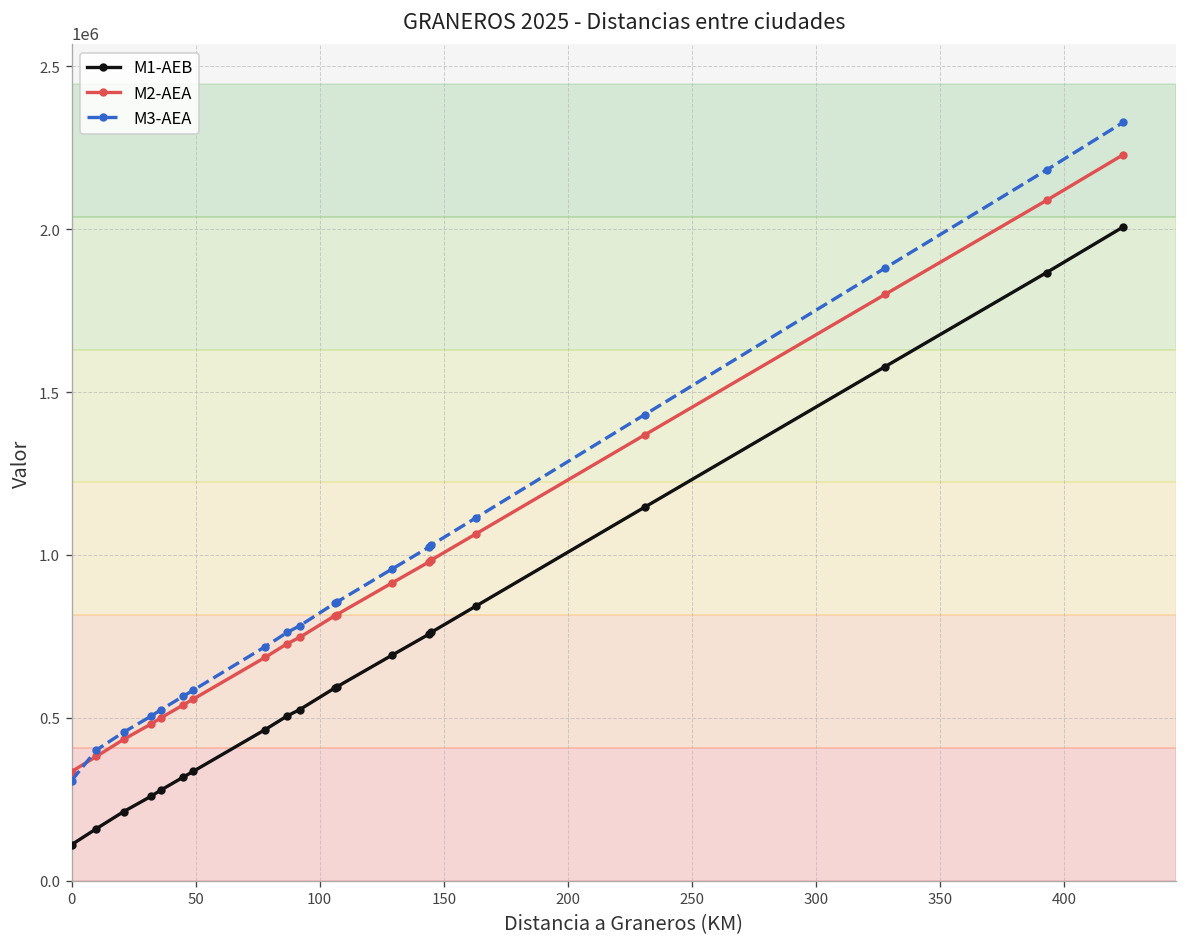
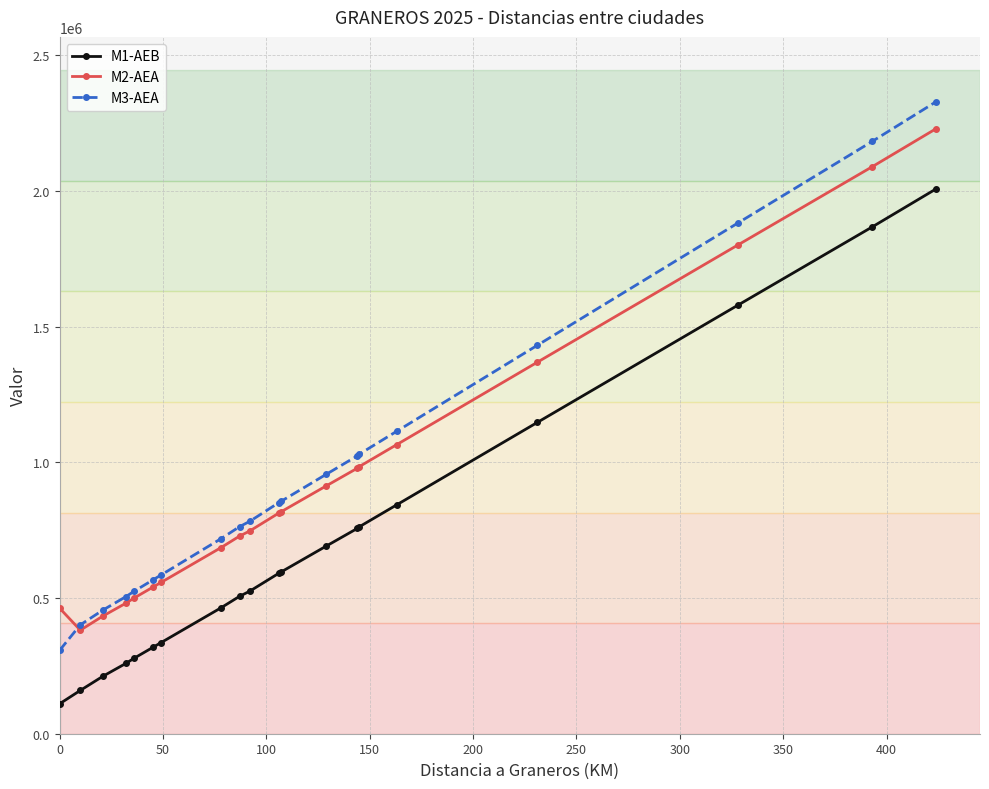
M2-AEA, 0: 340000 -> 460000
